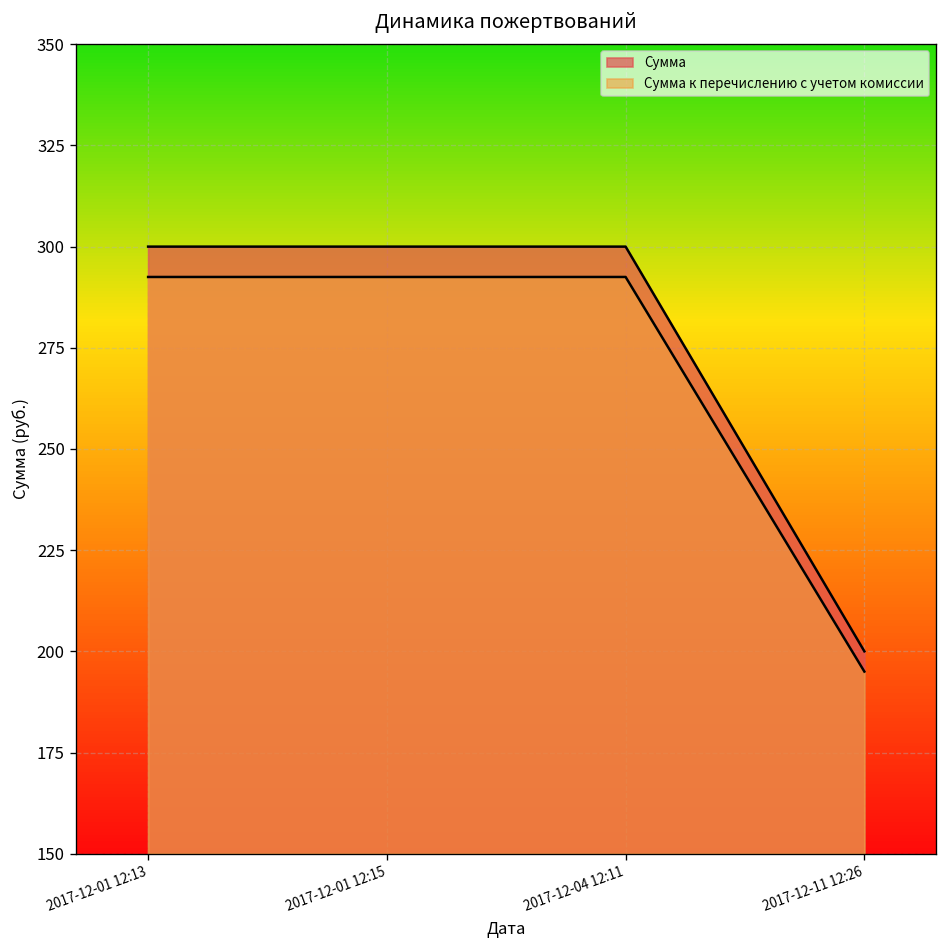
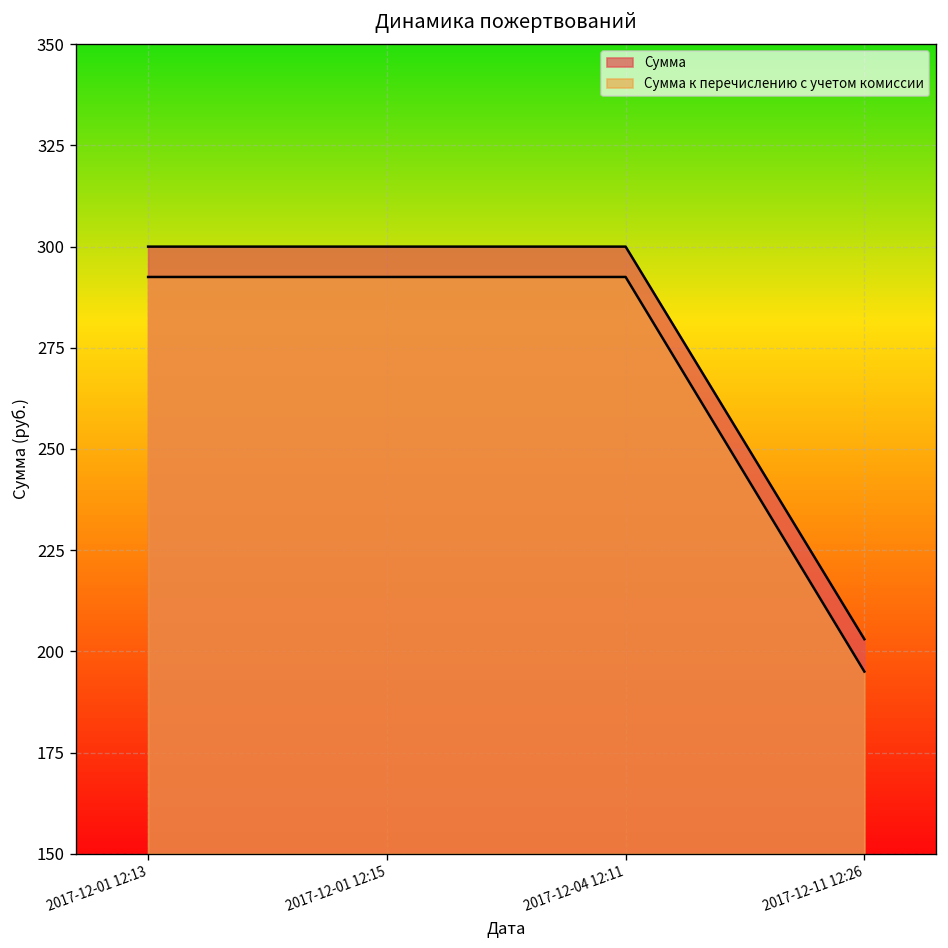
Сумма, 2017-12-11 12:26: 200 -> 203
